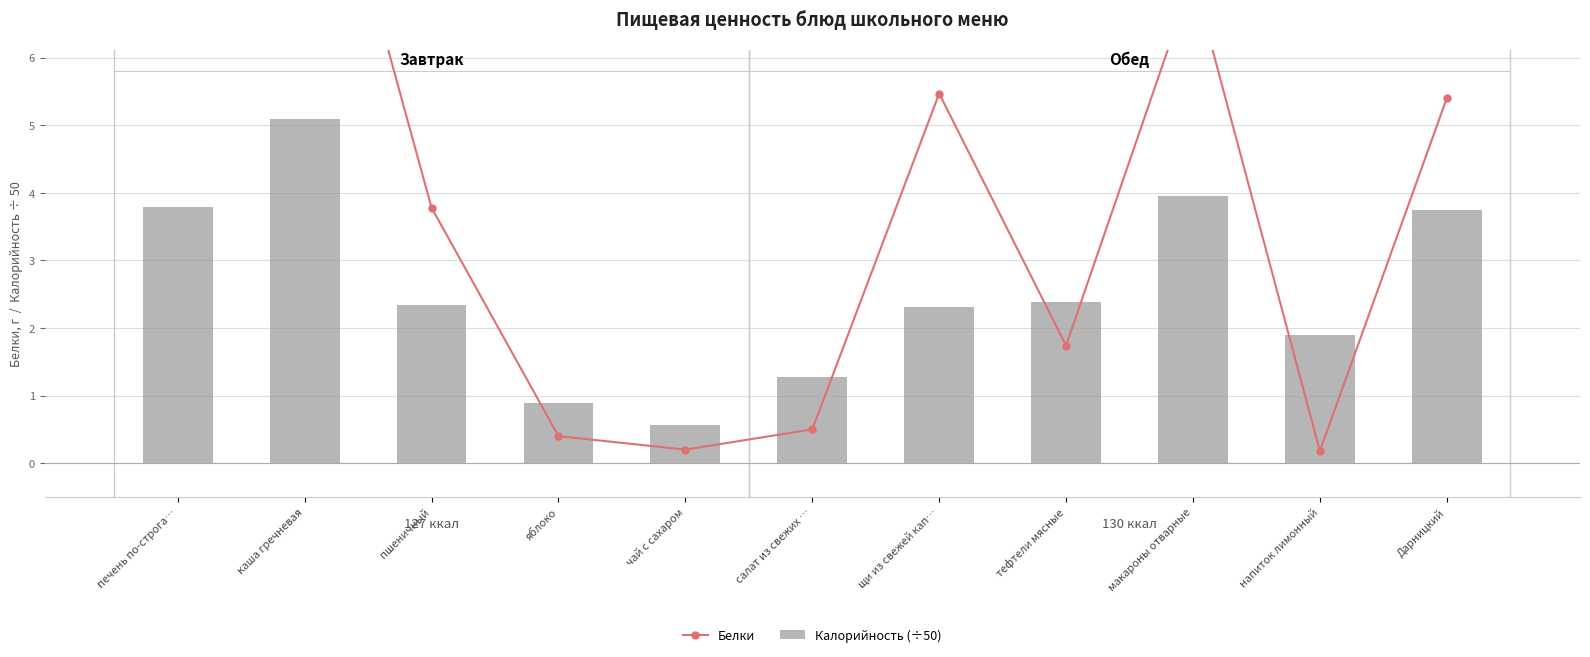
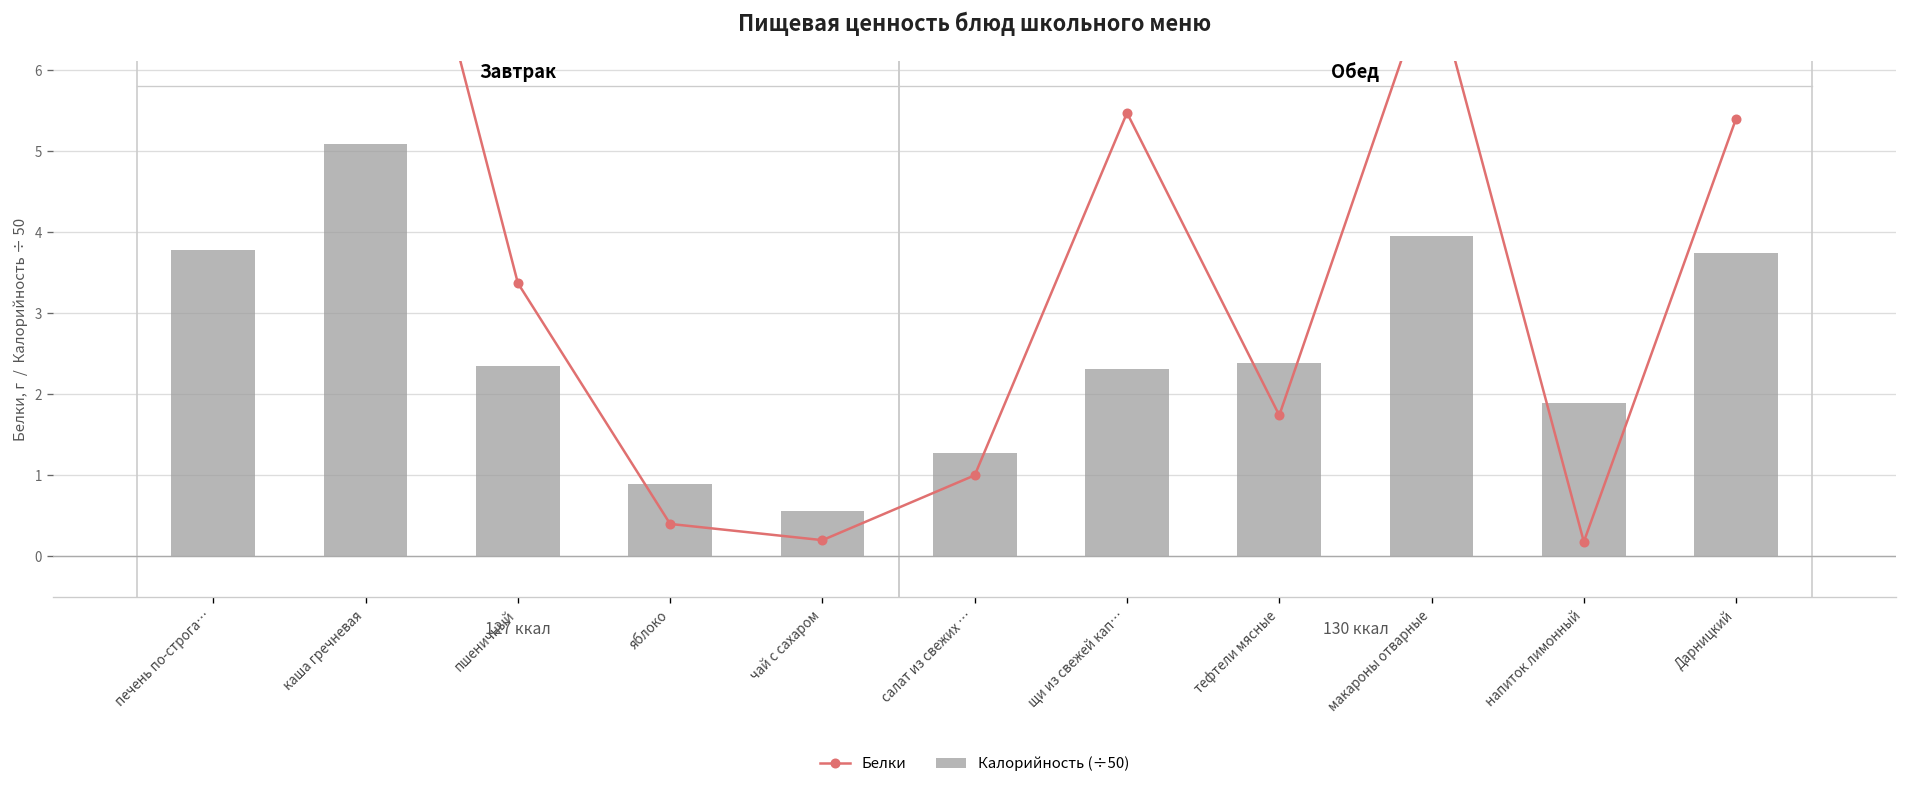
Белки, пшеничный: 3.8 -> 3.4
Белки, салат из свежих …: 0.5 -> 1.0
